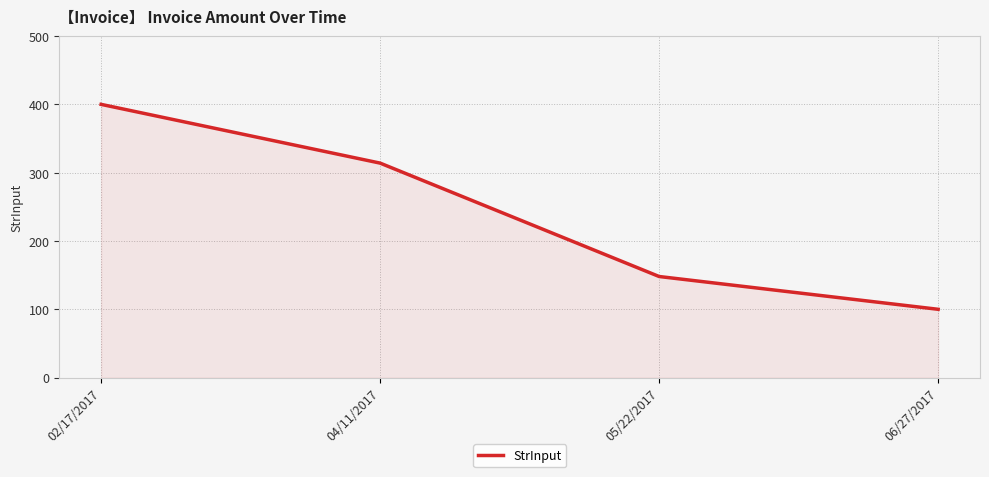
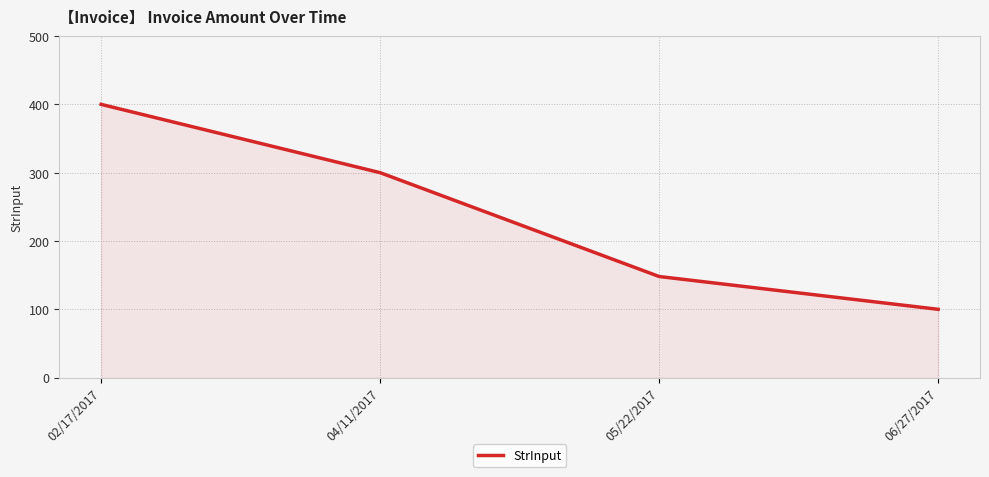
04/11/2017: 310 -> 300
